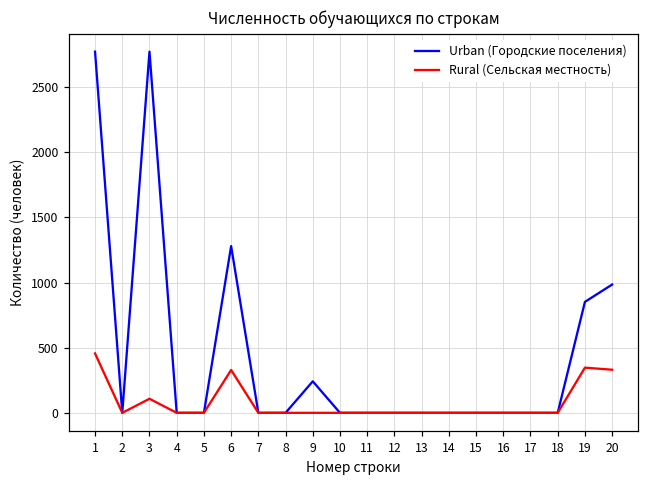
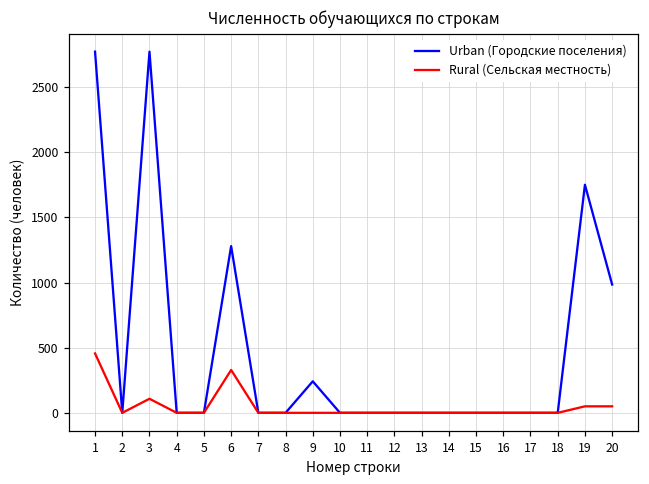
Urban (Городские поселения), 19: 850 -> 1750
Rural (Сельская местность), 19: 350 -> 50
Rural (Сельская местность), 20: 330 -> 50
